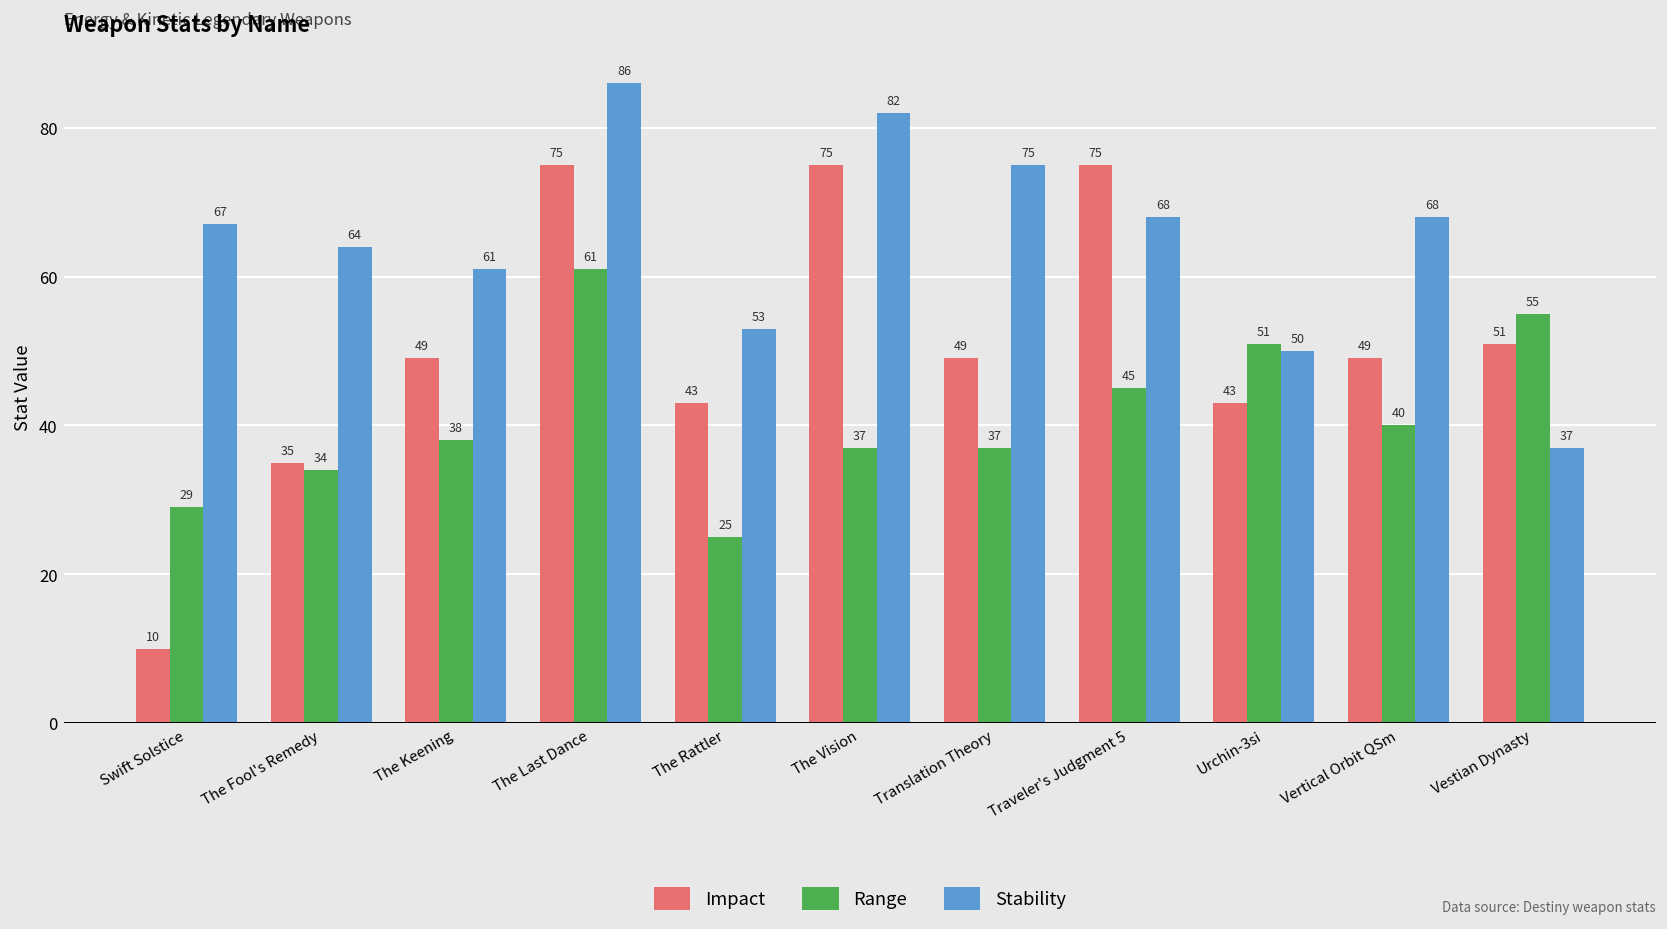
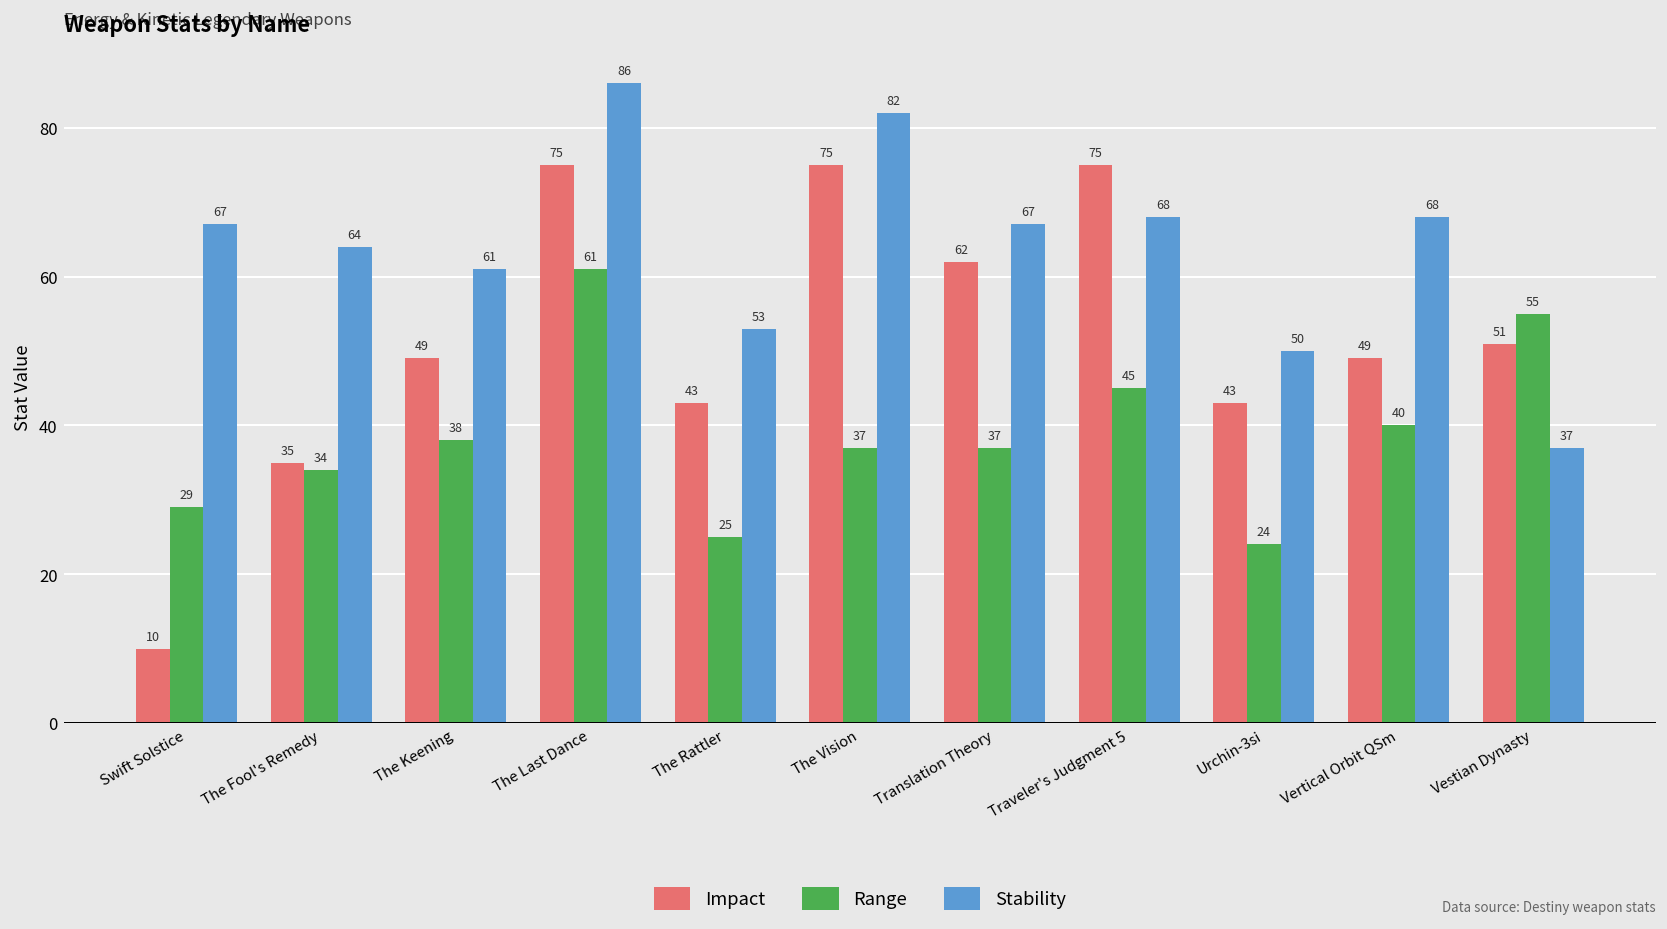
Impact, Translation Theory: 49 -> 62
Stability, Translation Theory: 75 -> 67
Range, Urchin-3si: 51 -> 24
